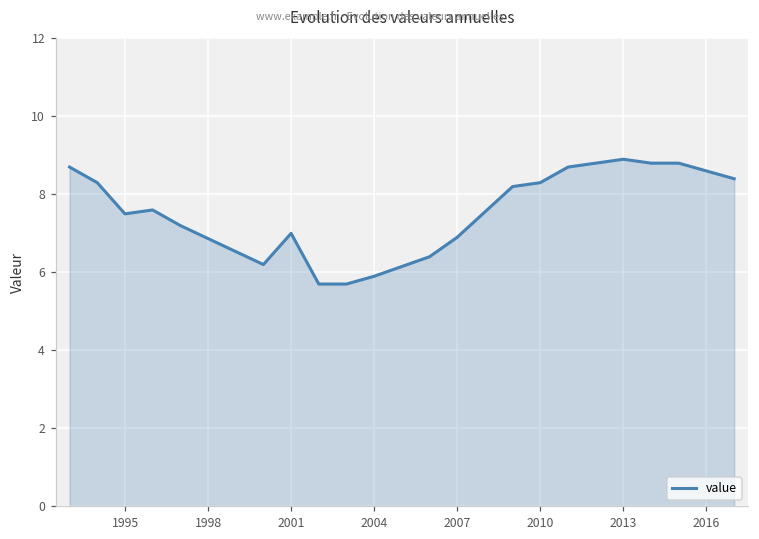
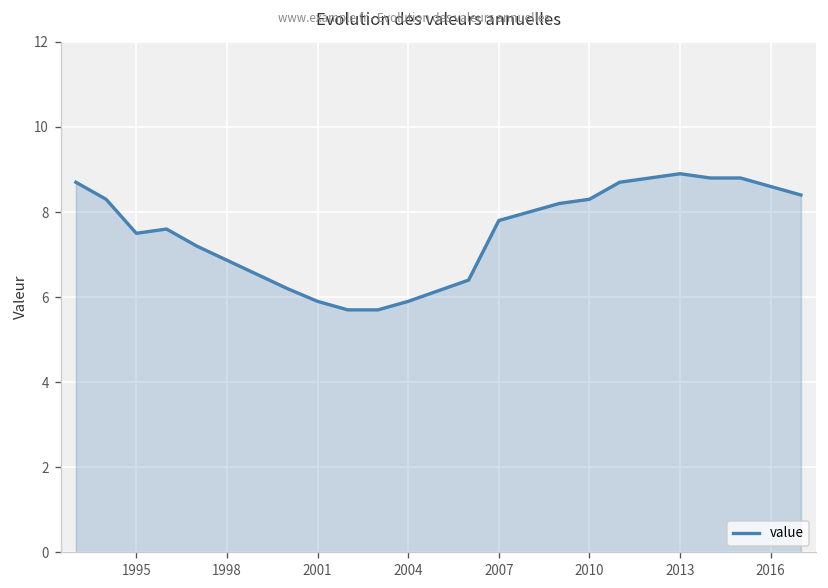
2001: 7.0 -> 5.9
2007: 6.9 -> 7.8
